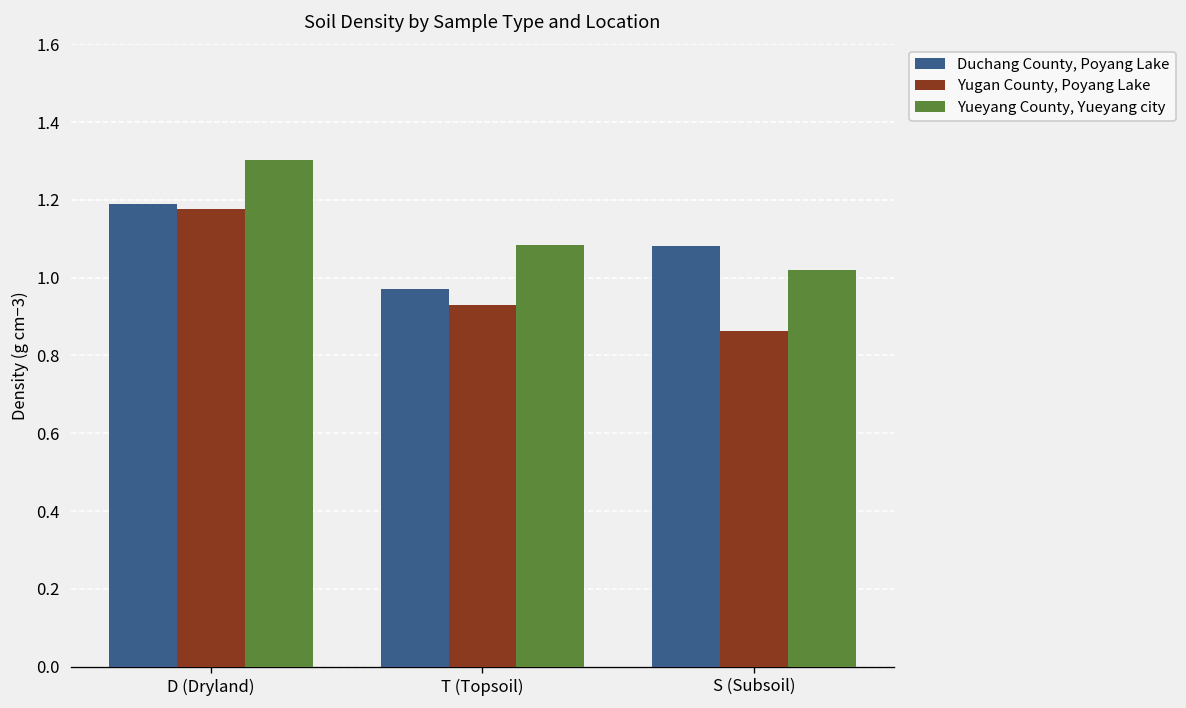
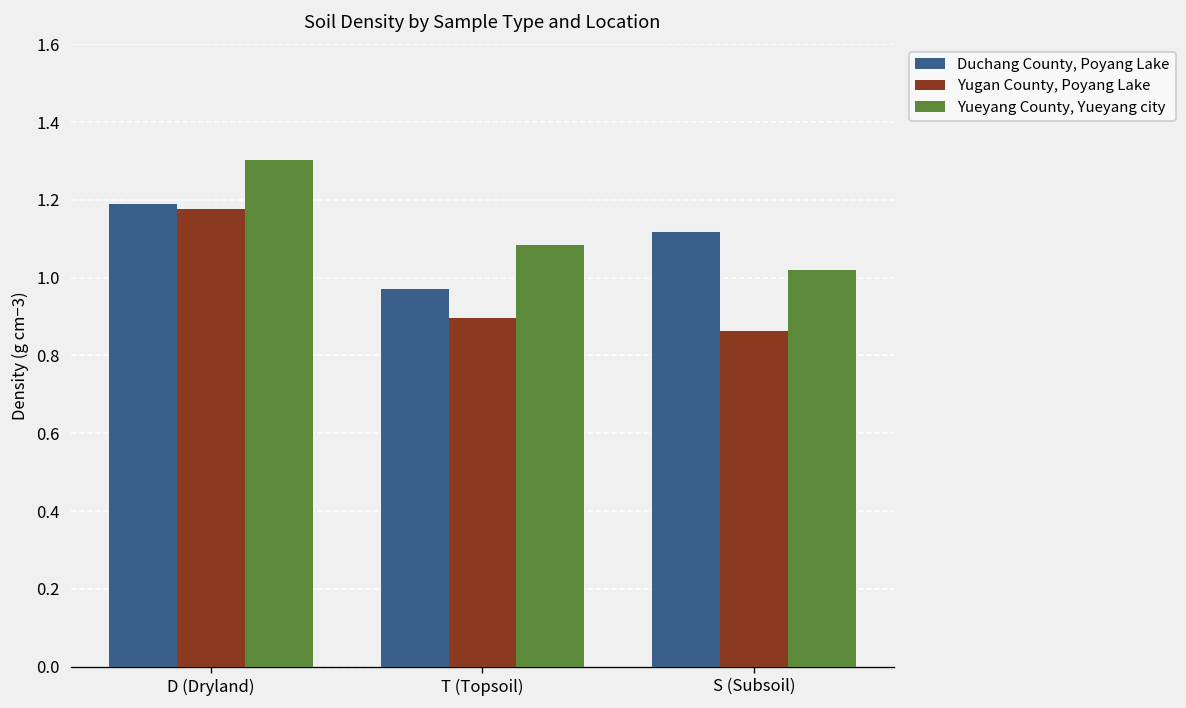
Yugan County, Poyang Lake, T (Topsoil): 0.93 -> 0.90
Duchang County, Poyang Lake, S (Subsoil): 1.08 -> 1.12
